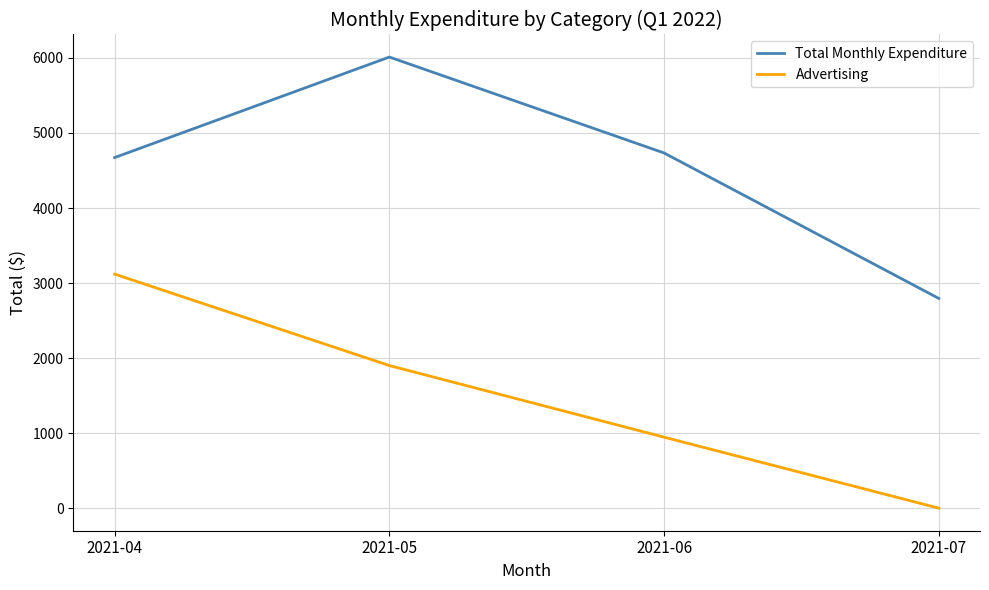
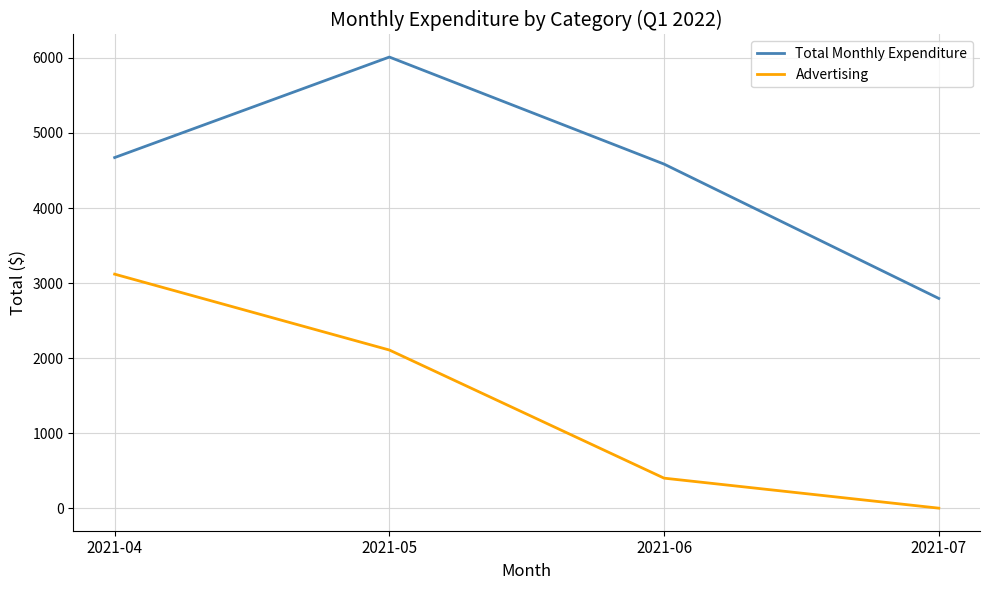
Advertising, 2021-05: 1900 -> 2100
Total Monthly Expenditure, 2021-06: 4700 -> 4600
Advertising, 2021-06: 900 -> 400
